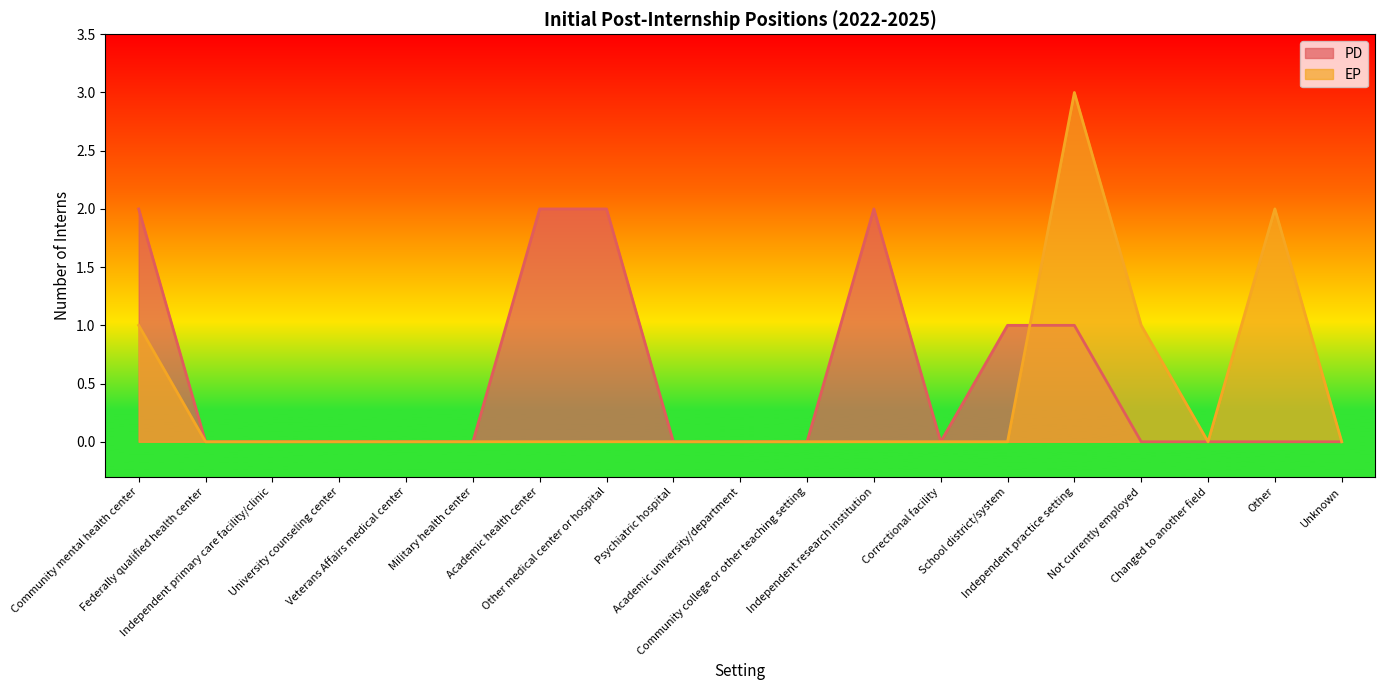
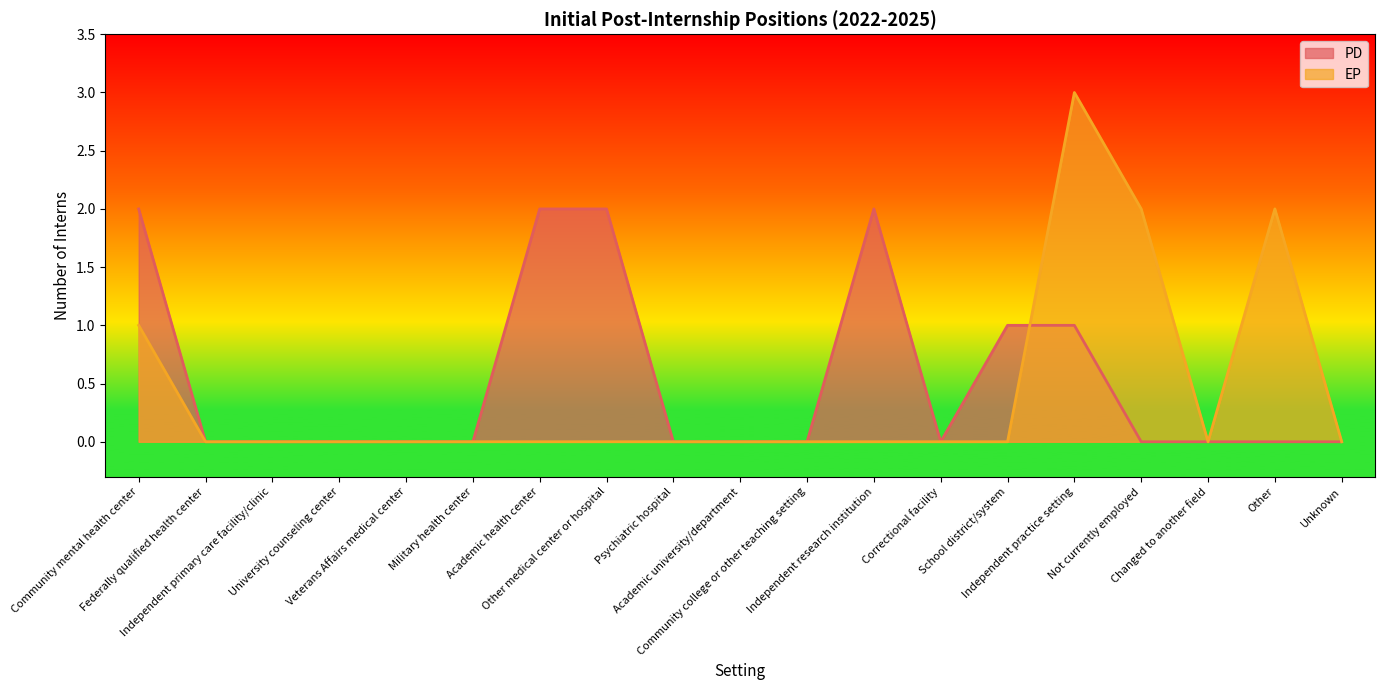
EP, Not currently employed: 1 -> 2
